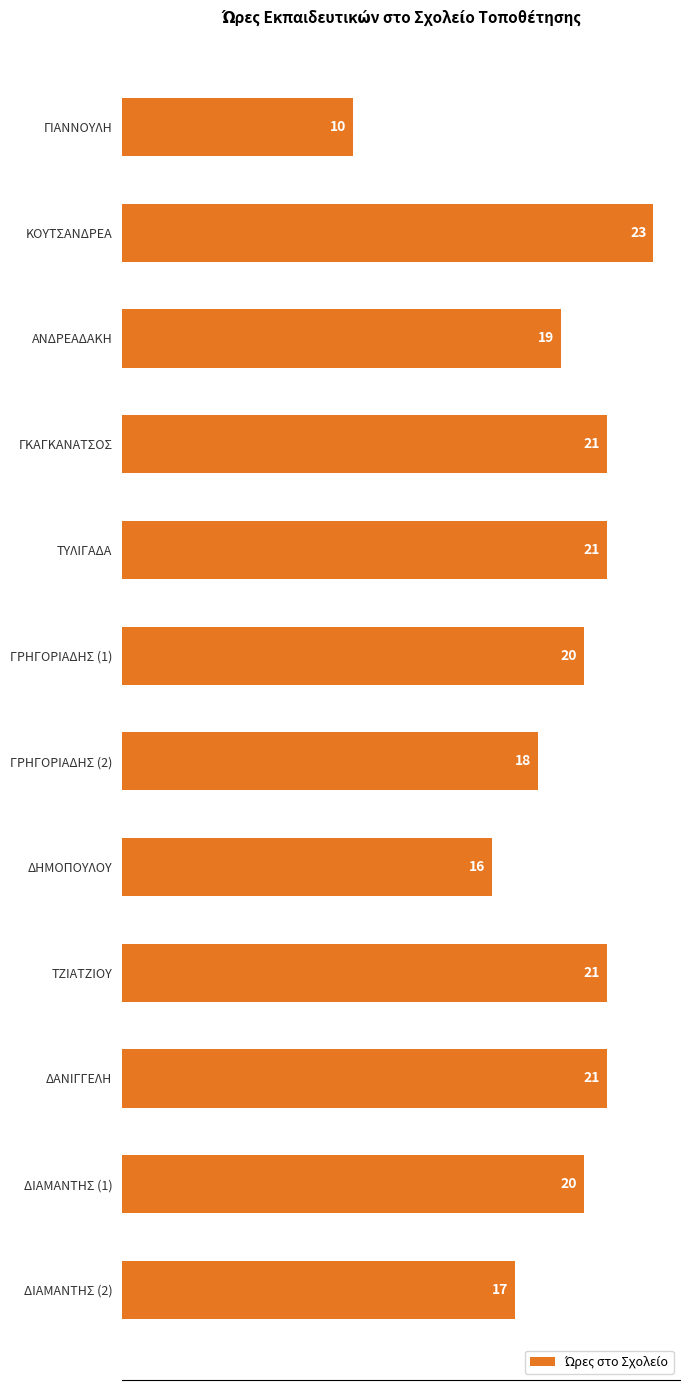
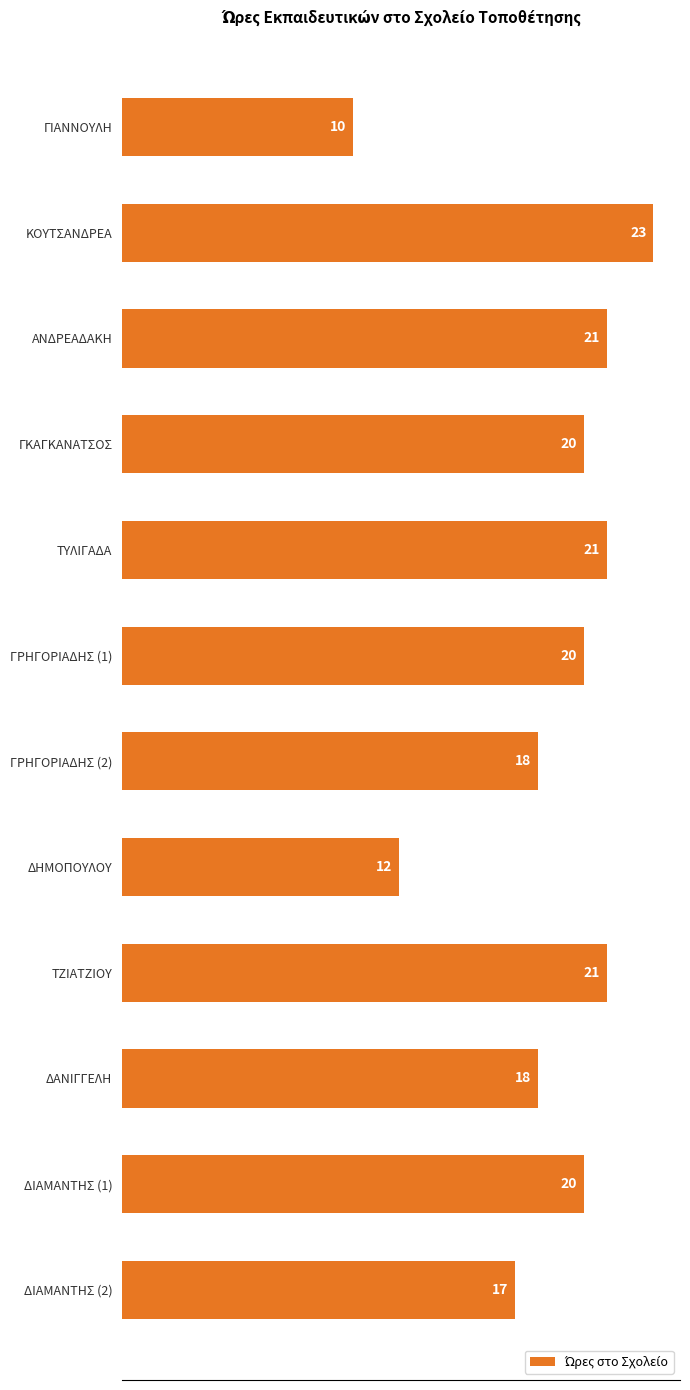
ΑΝΔΡΕΑΔΑΚΗ: 19 -> 21
ΓΚΑΓΚΑΝΑΤΣΟΣ: 21 -> 20
ΔΗΜΟΠΟΥΛΟΥ: 16 -> 12
ΔΑΝΙΓΓΕΛΗ: 21 -> 18
